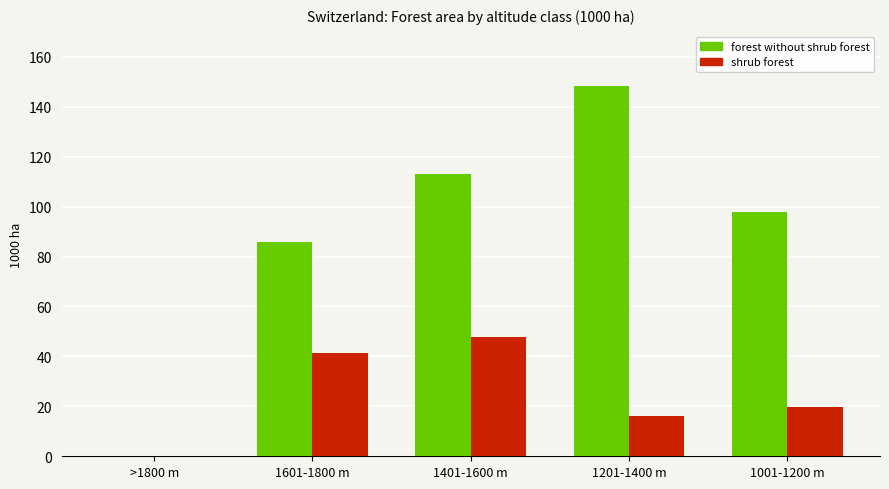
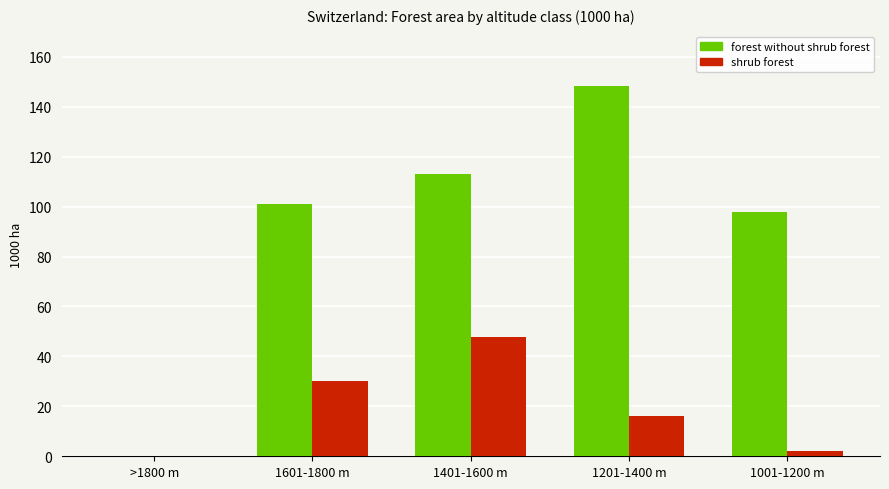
forest without shrub forest, 1601-1800 m: 86 -> 101
shrub forest, 1601-1800 m: 42 -> 30
shrub forest, 1001-1200 m: 20 -> 2
